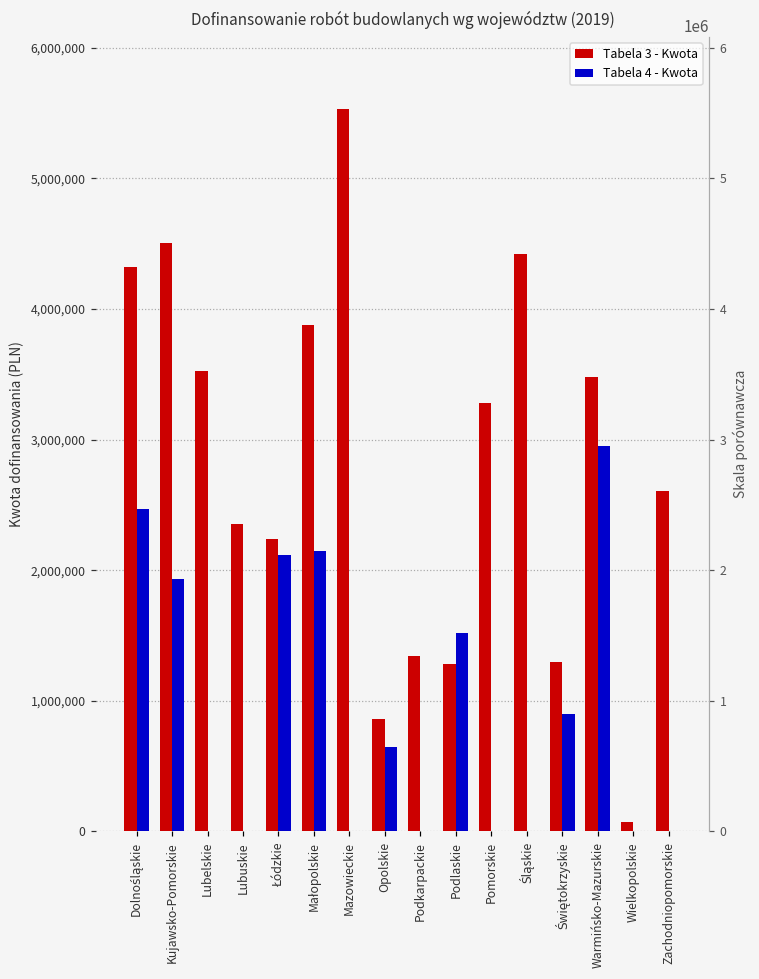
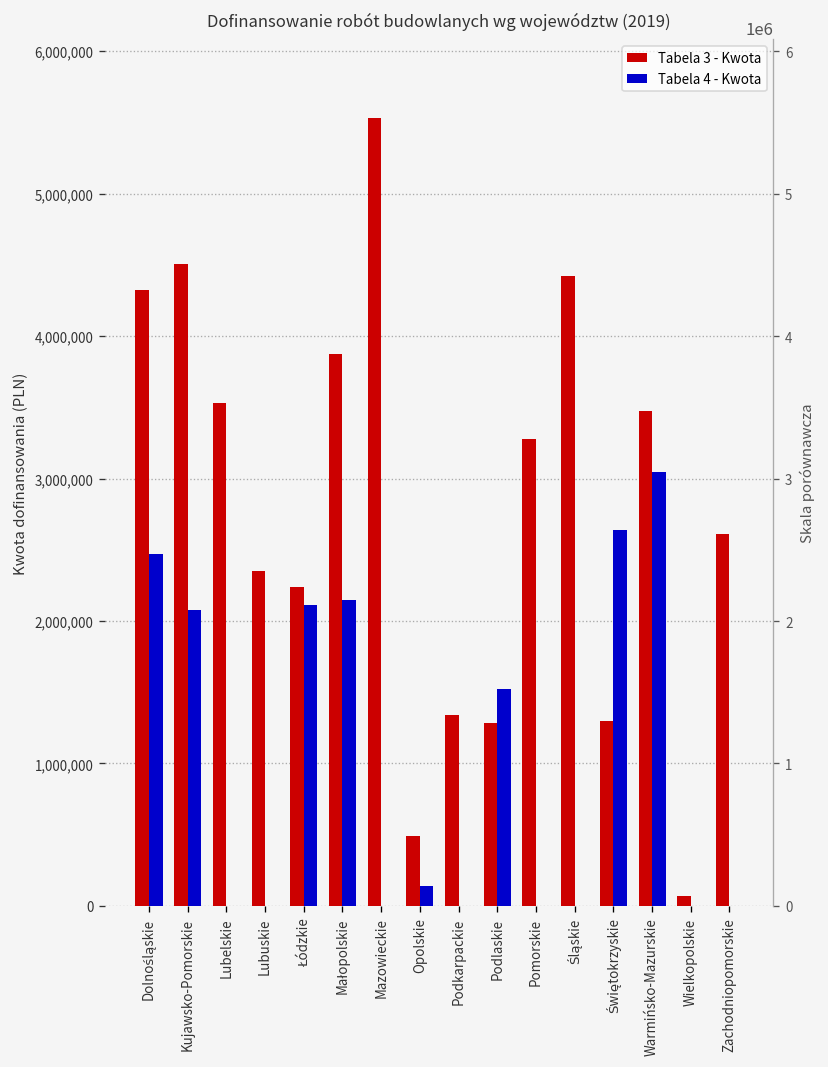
Tabela 4 - Kwota, Kujawsko-Pomorskie: 1,930,000 -> 2,080,000
Tabela 3 - Kwota, Opolskie: 860,000 -> 490,000
Tabela 4 - Kwota, Opolskie: 650,000 -> 140,000
Tabela 4 - Kwota, Świętokrzyskie: 900,000 -> 2,640,000
Tabela 4 - Kwota, Warmińsko-Mazurskie: 2,950,000 -> 3,050,000
